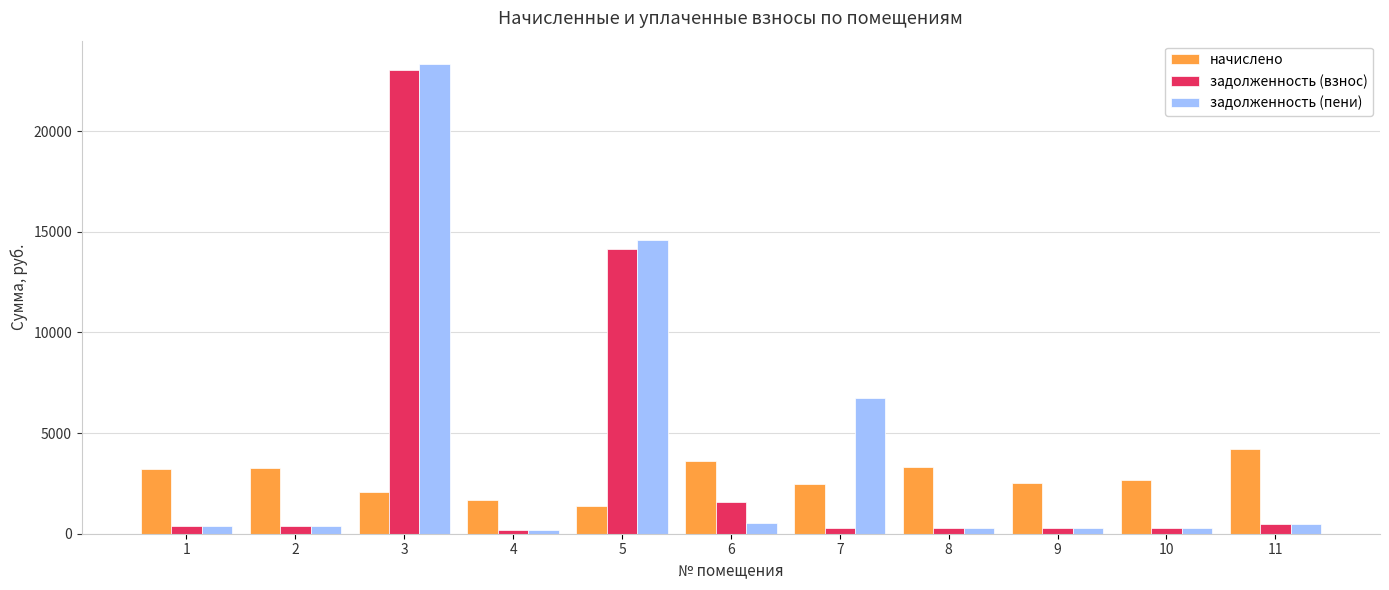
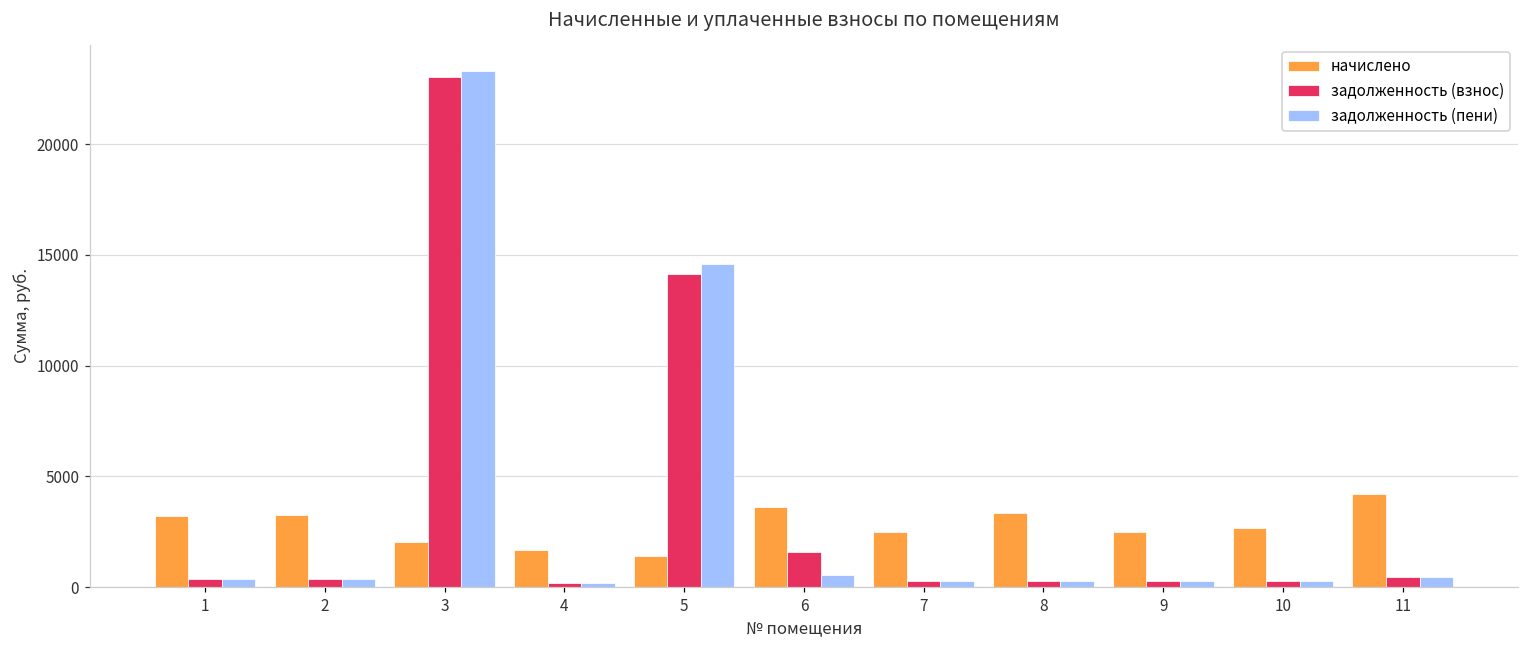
задолженность (пени), 7: 6800 -> 300
